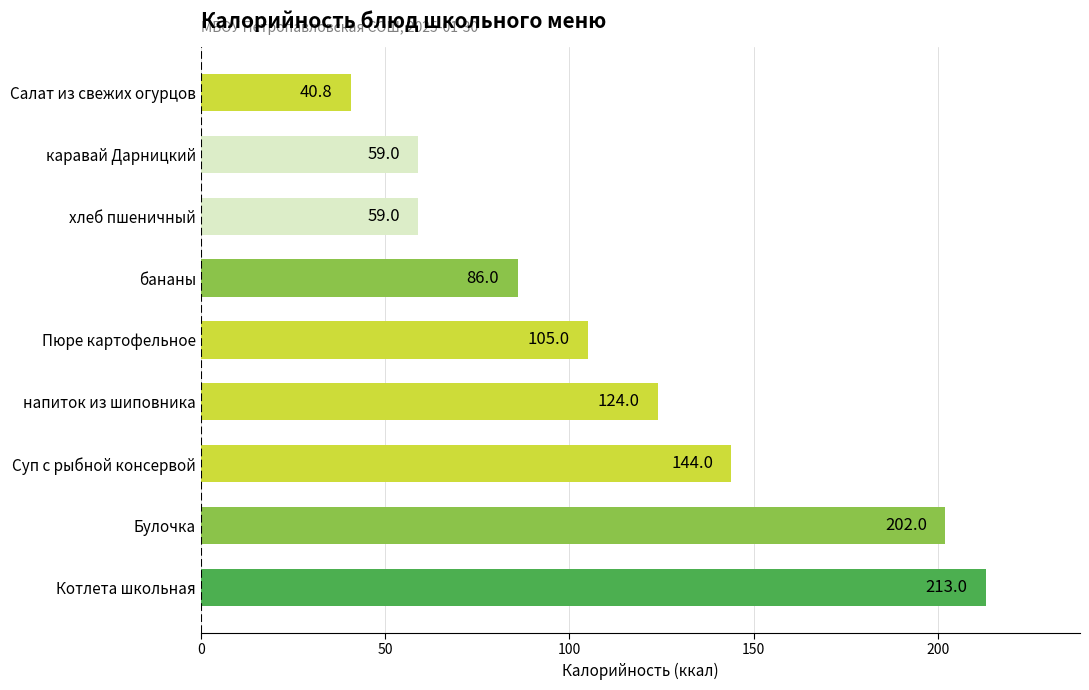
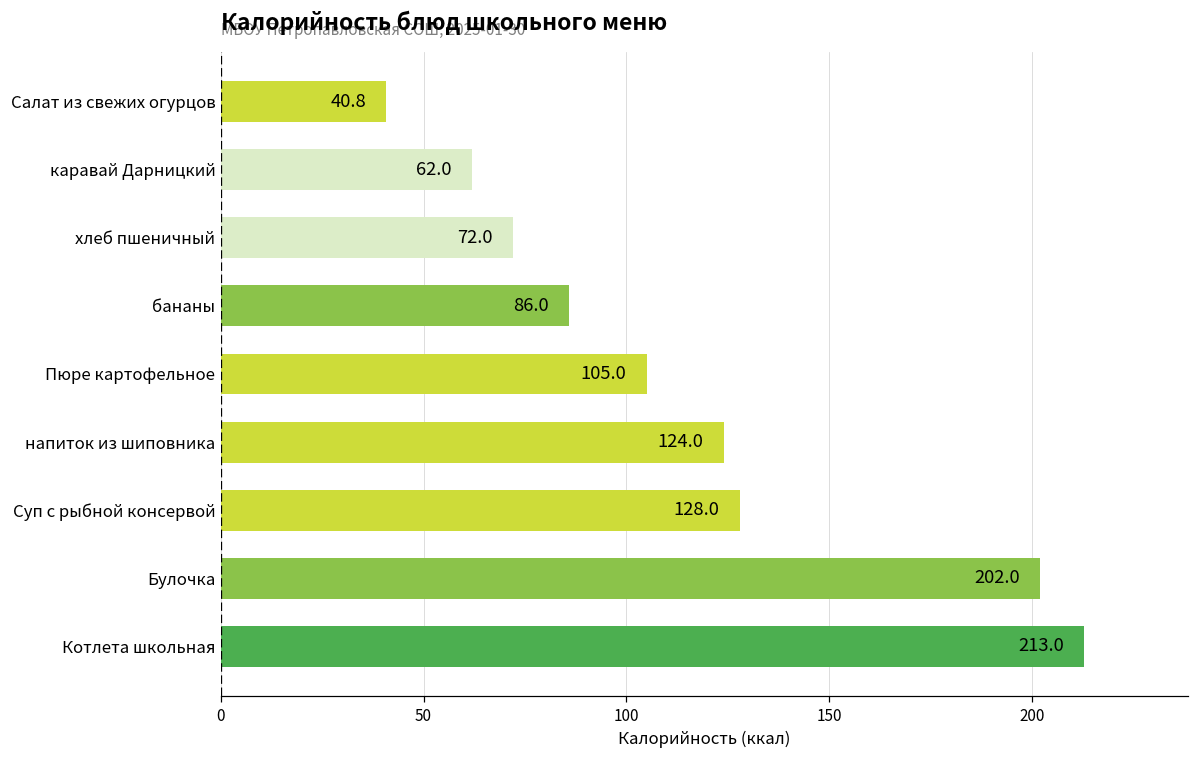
каравай Дарницкий: 59.0 -> 62.0
хлеб пшеничный: 59.0 -> 72.0
Суп с рыбной консервой: 144.0 -> 128.0
